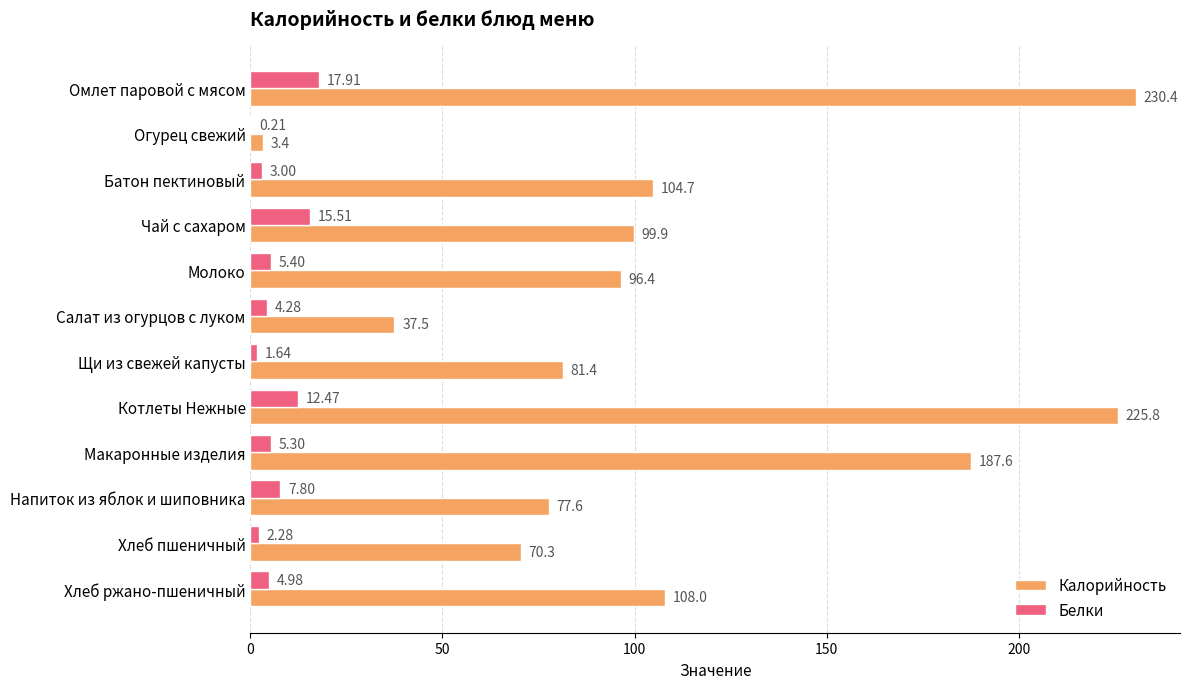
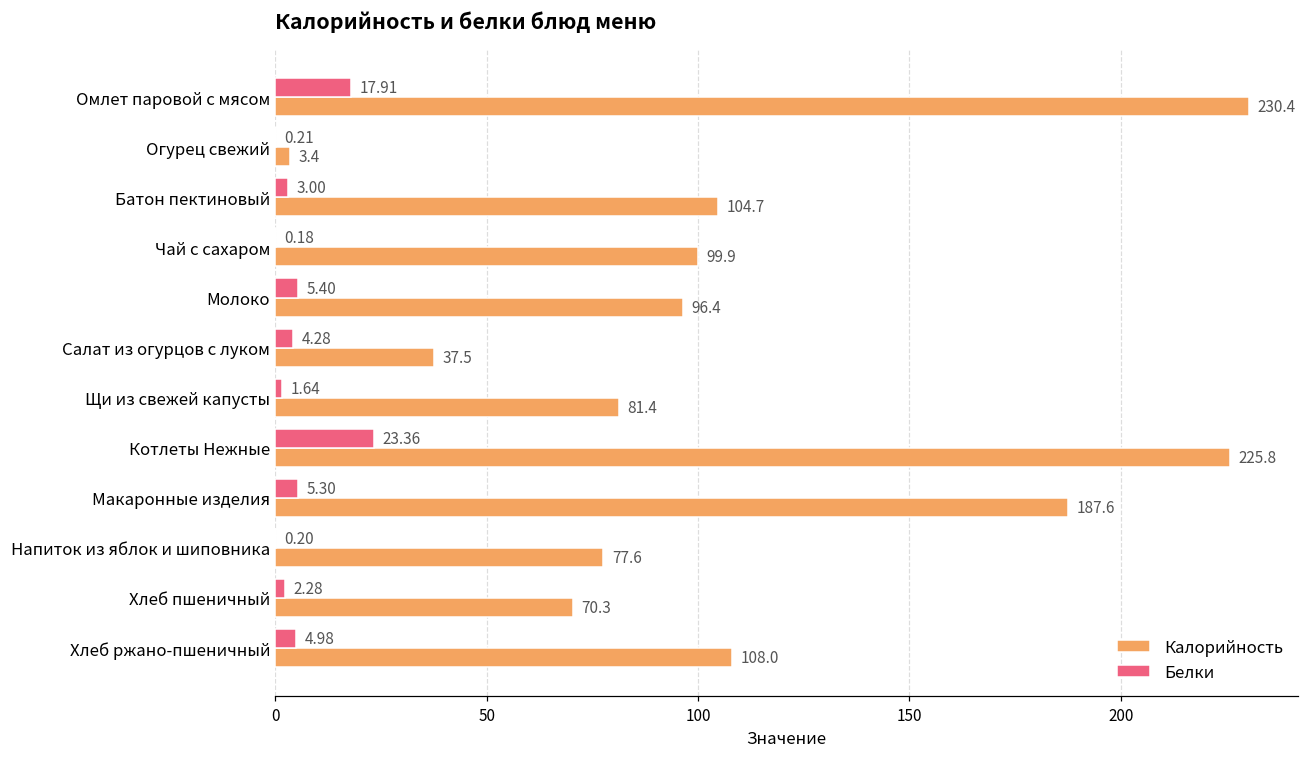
Белки, Чай с сахаром: 15.51 -> 0.18
Белки, Котлеты Нежные: 12.47 -> 23.36
Белки, Напиток из яблок и шиповника: 7.80 -> 0.20
